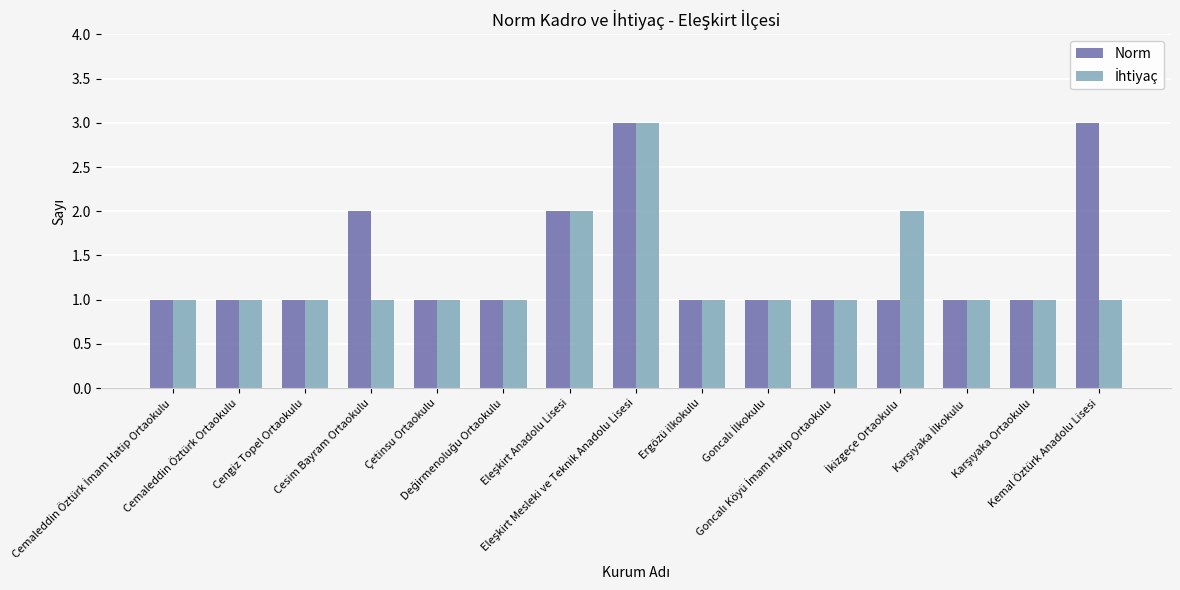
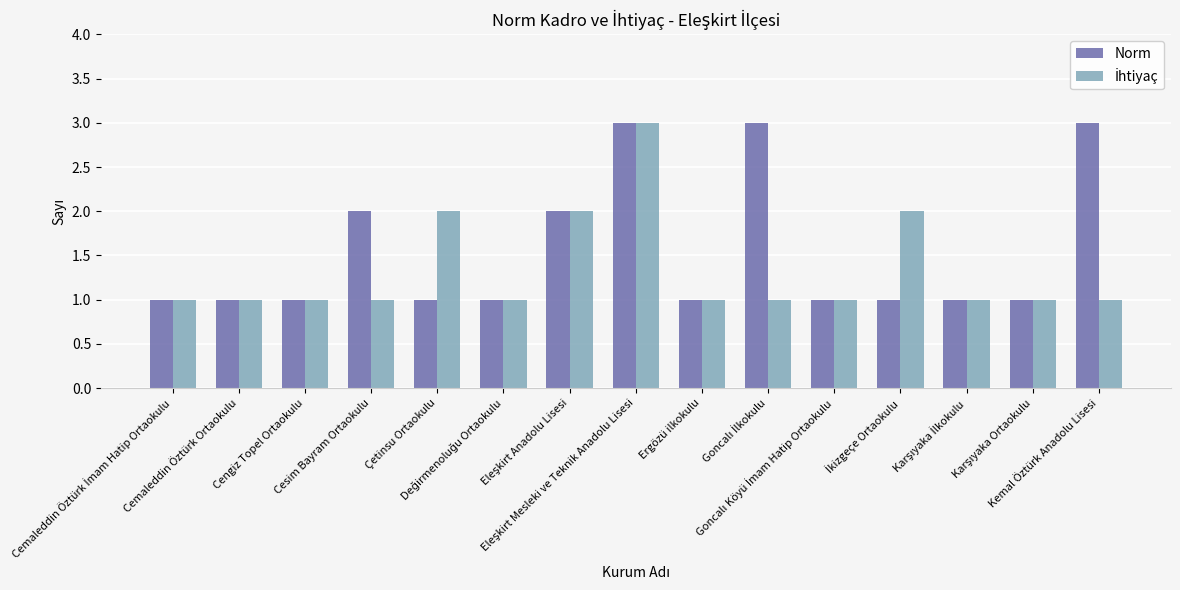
İhtiyaç, Çetinsu Ortaokulu: 1 -> 2
Norm, Goncalı İlkokulu: 1 -> 3
